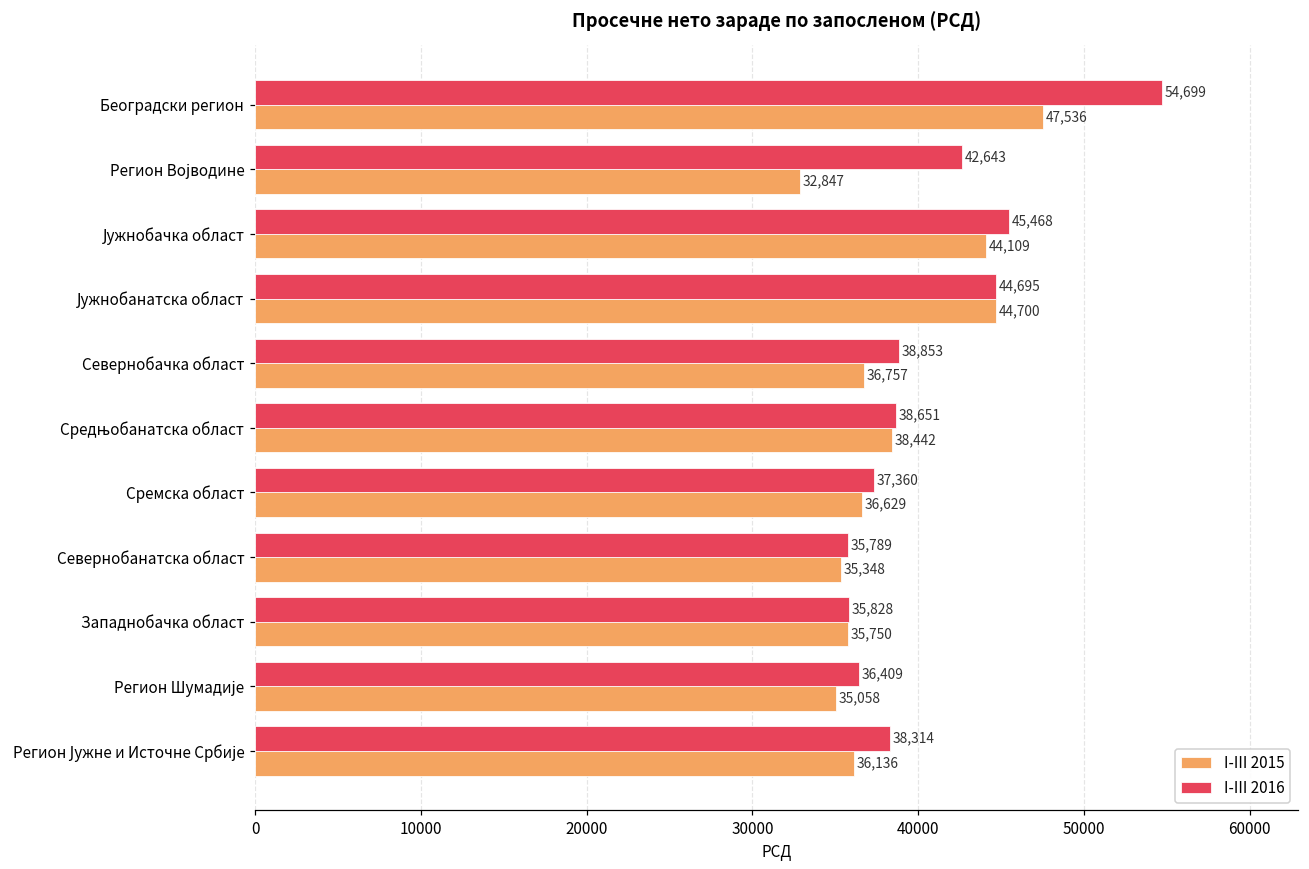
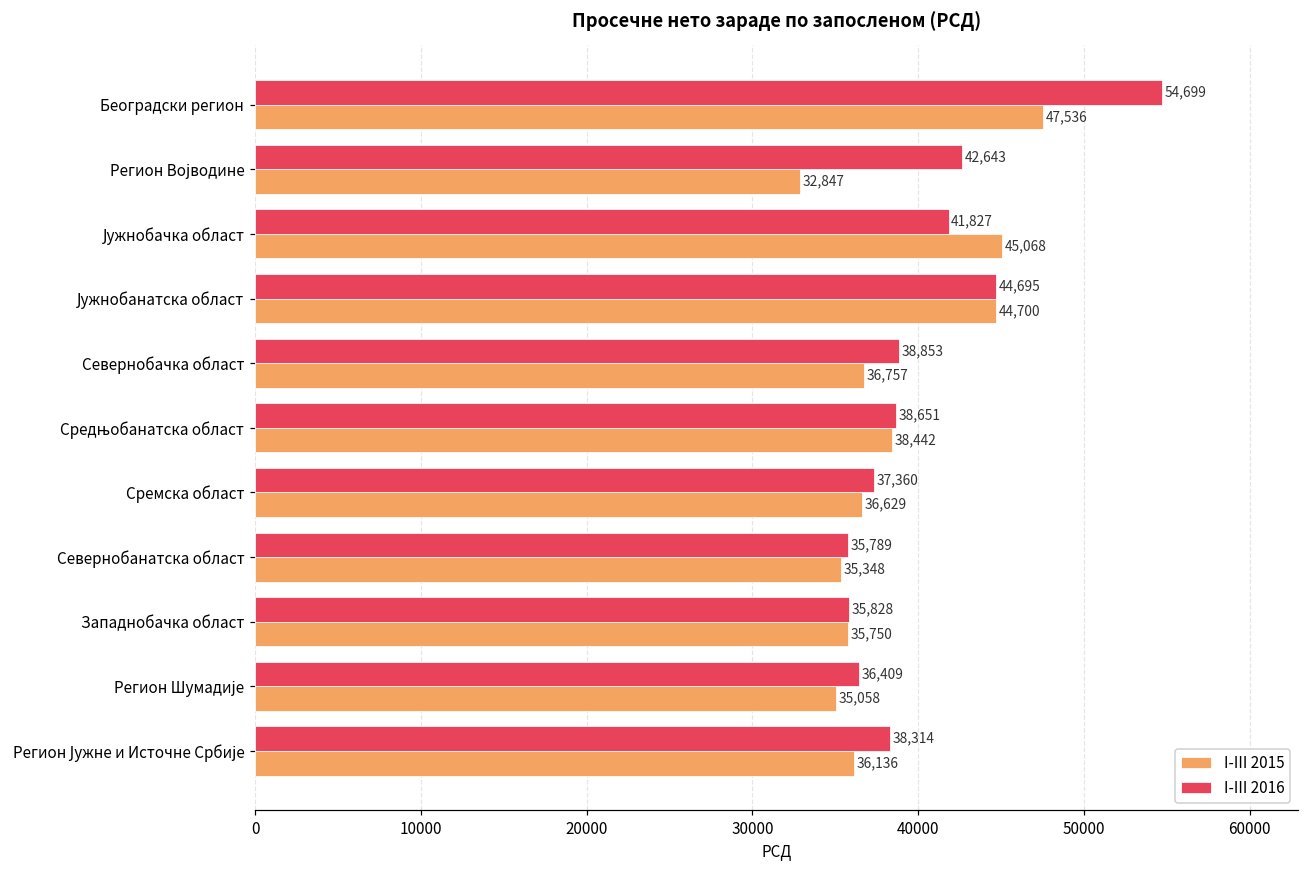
I-III 2016, Јужнобачка област: 45,468 -> 41,827
I-III 2015, Јужнобачка област: 44,109 -> 45,068
